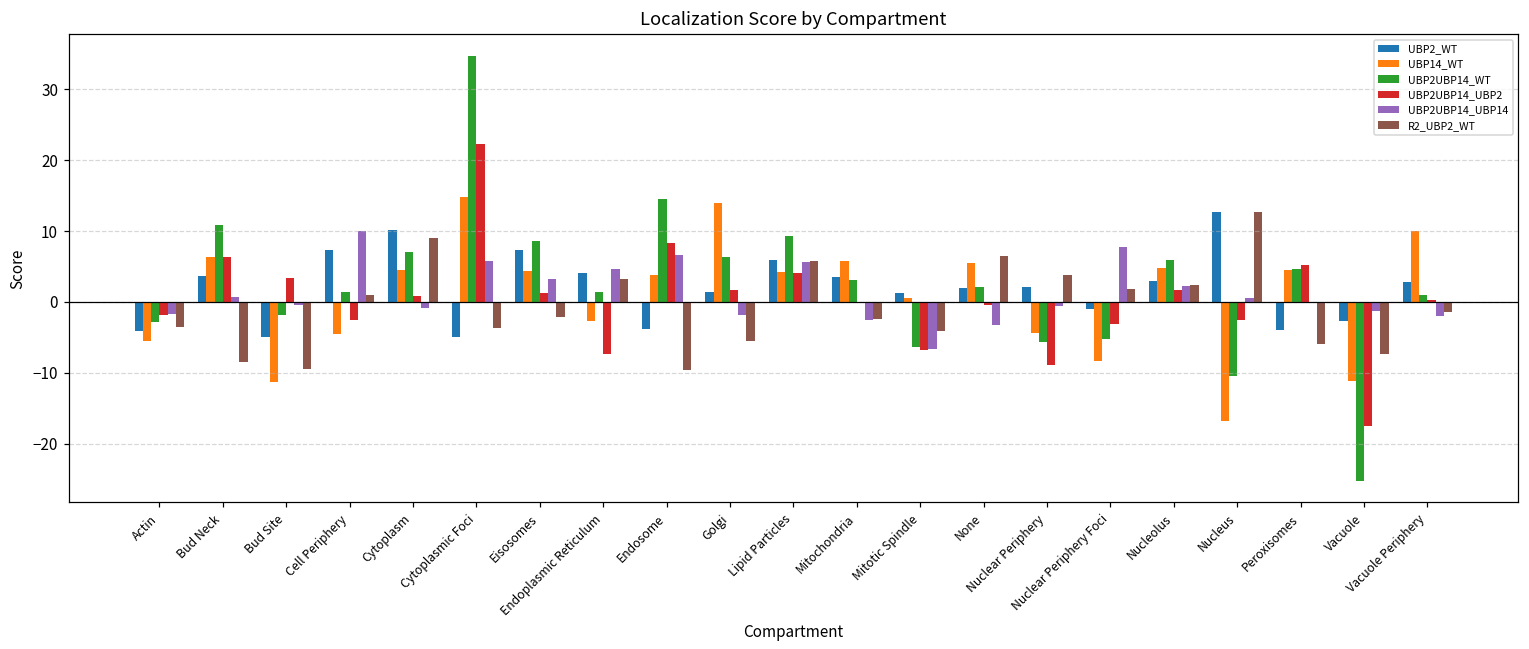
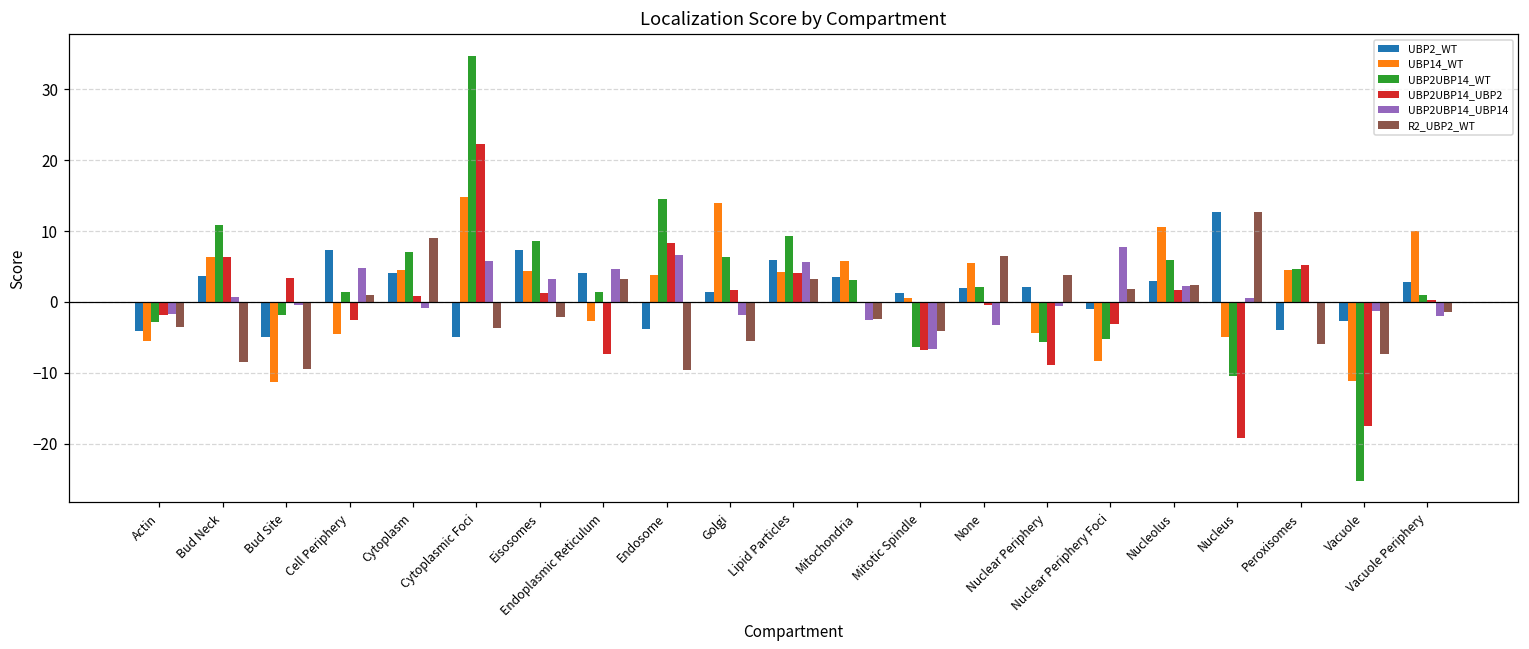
UBP2UBP14_UBP14, Cell Periphery: 10 -> 5
UBP2_WT, Cytoplasm: 10 -> 4
R2_UBP2_WT, Lipid Particles: 6 -> 3
UBP14_WT, Nucleolus: 5 -> 11
UBP14_WT, Nucleus: -17 -> -5
UBP2UBP14_UBP2, Nucleus: -3 -> -19
